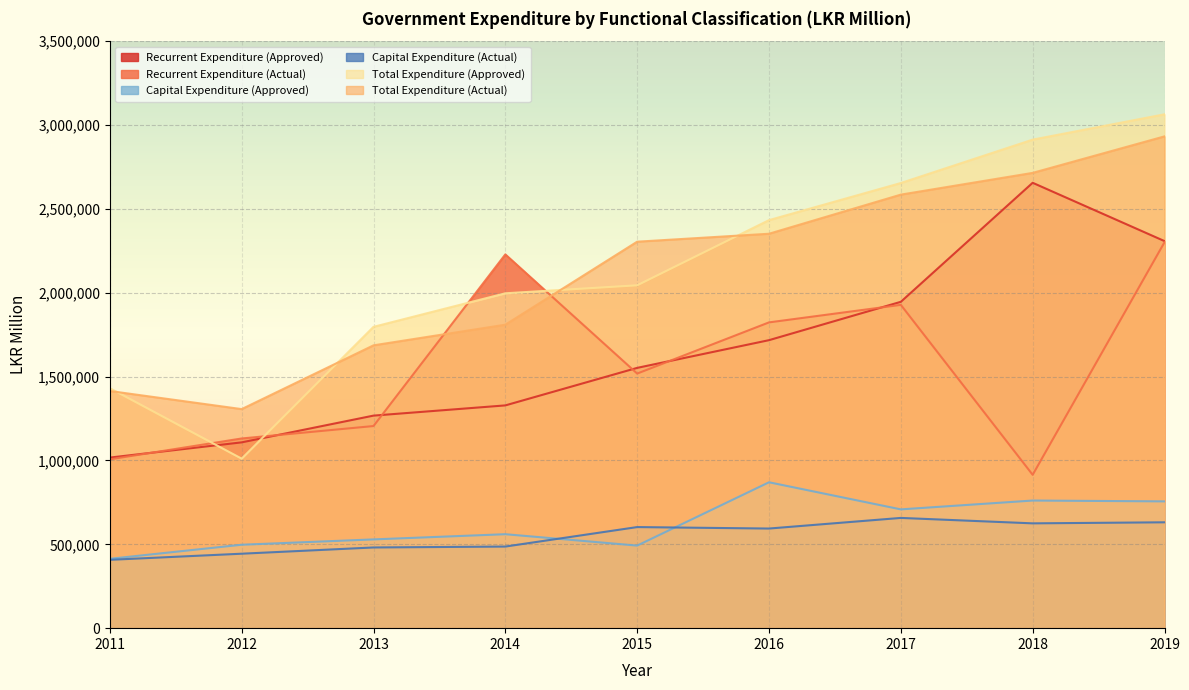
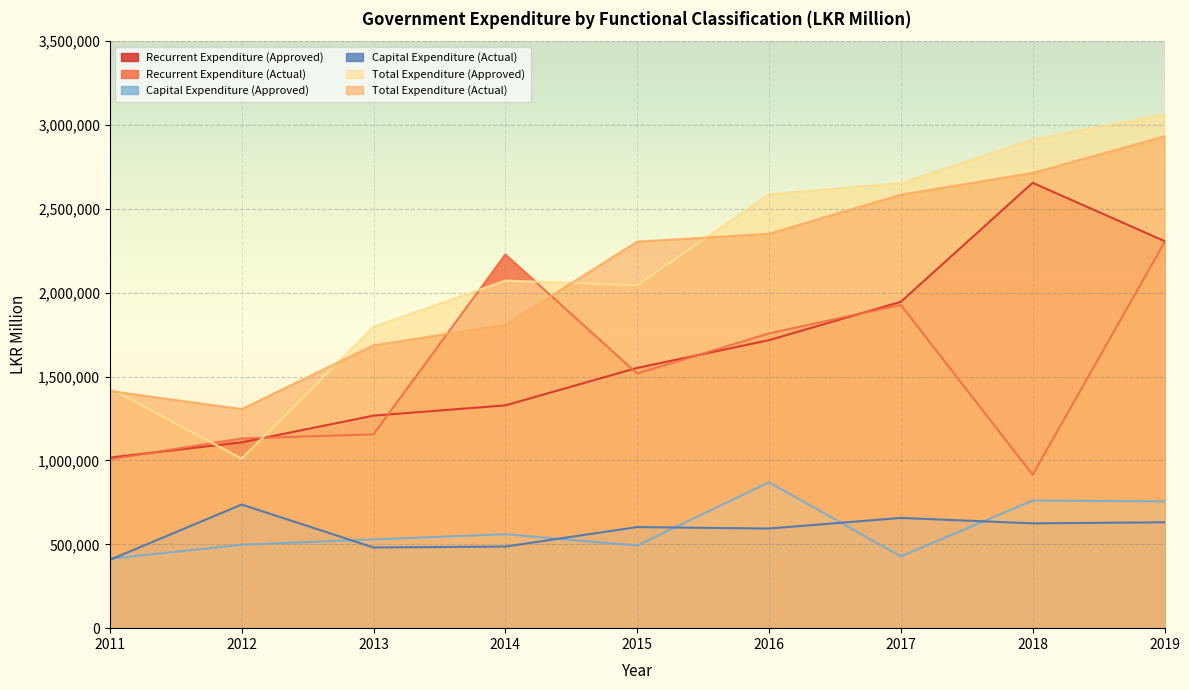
Capital Expenditure (Actual), 2012: 440,000 -> 740,000
Recurrent Expenditure (Actual), 2013: 1,210,000 -> 1,160,000
Total Expenditure (Approved), 2014: 2,000,000 -> 2,070,000
Recurrent Expenditure (Actual), 2016: 1,820,000 -> 1,760,000
Total Expenditure (Approved), 2016: 2,430,000 -> 2,590,000
Capital Expenditure (Approved), 2017: 710,000 -> 430,000
